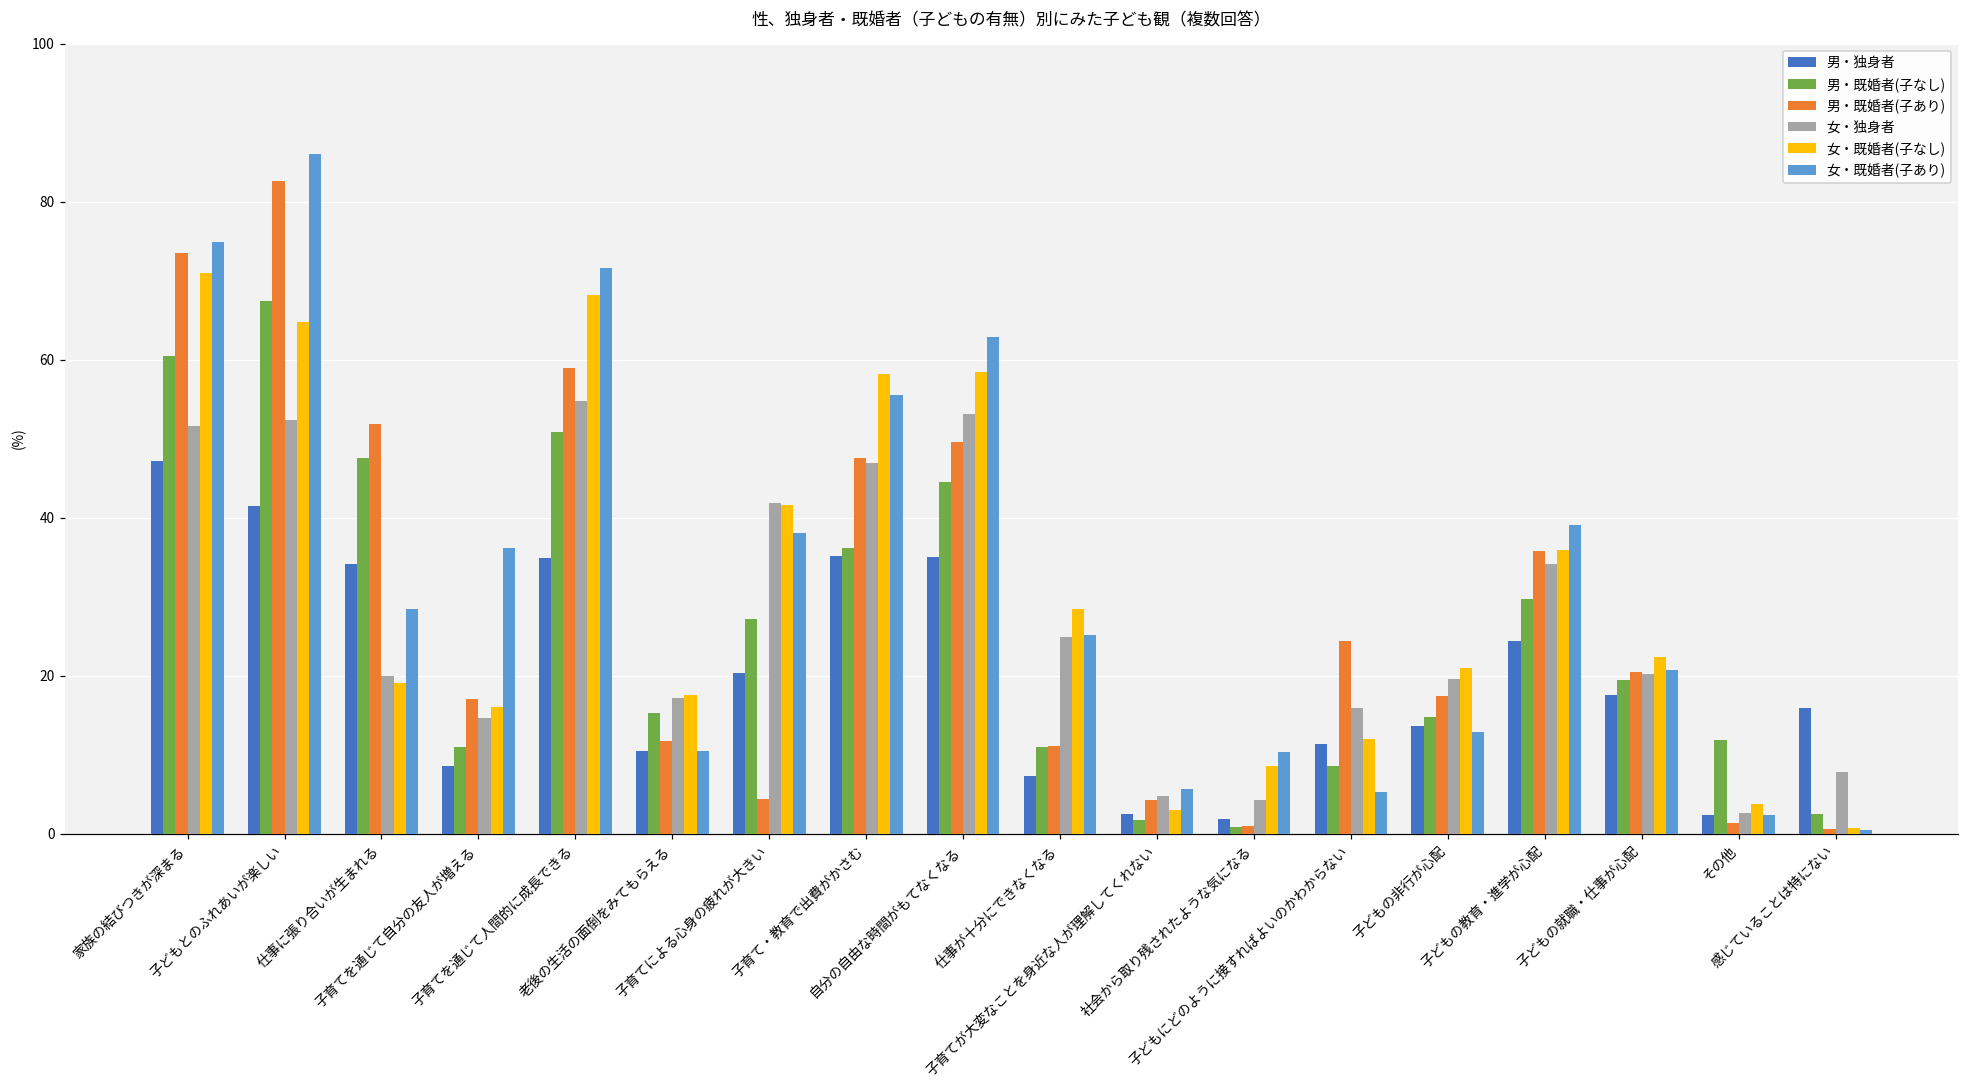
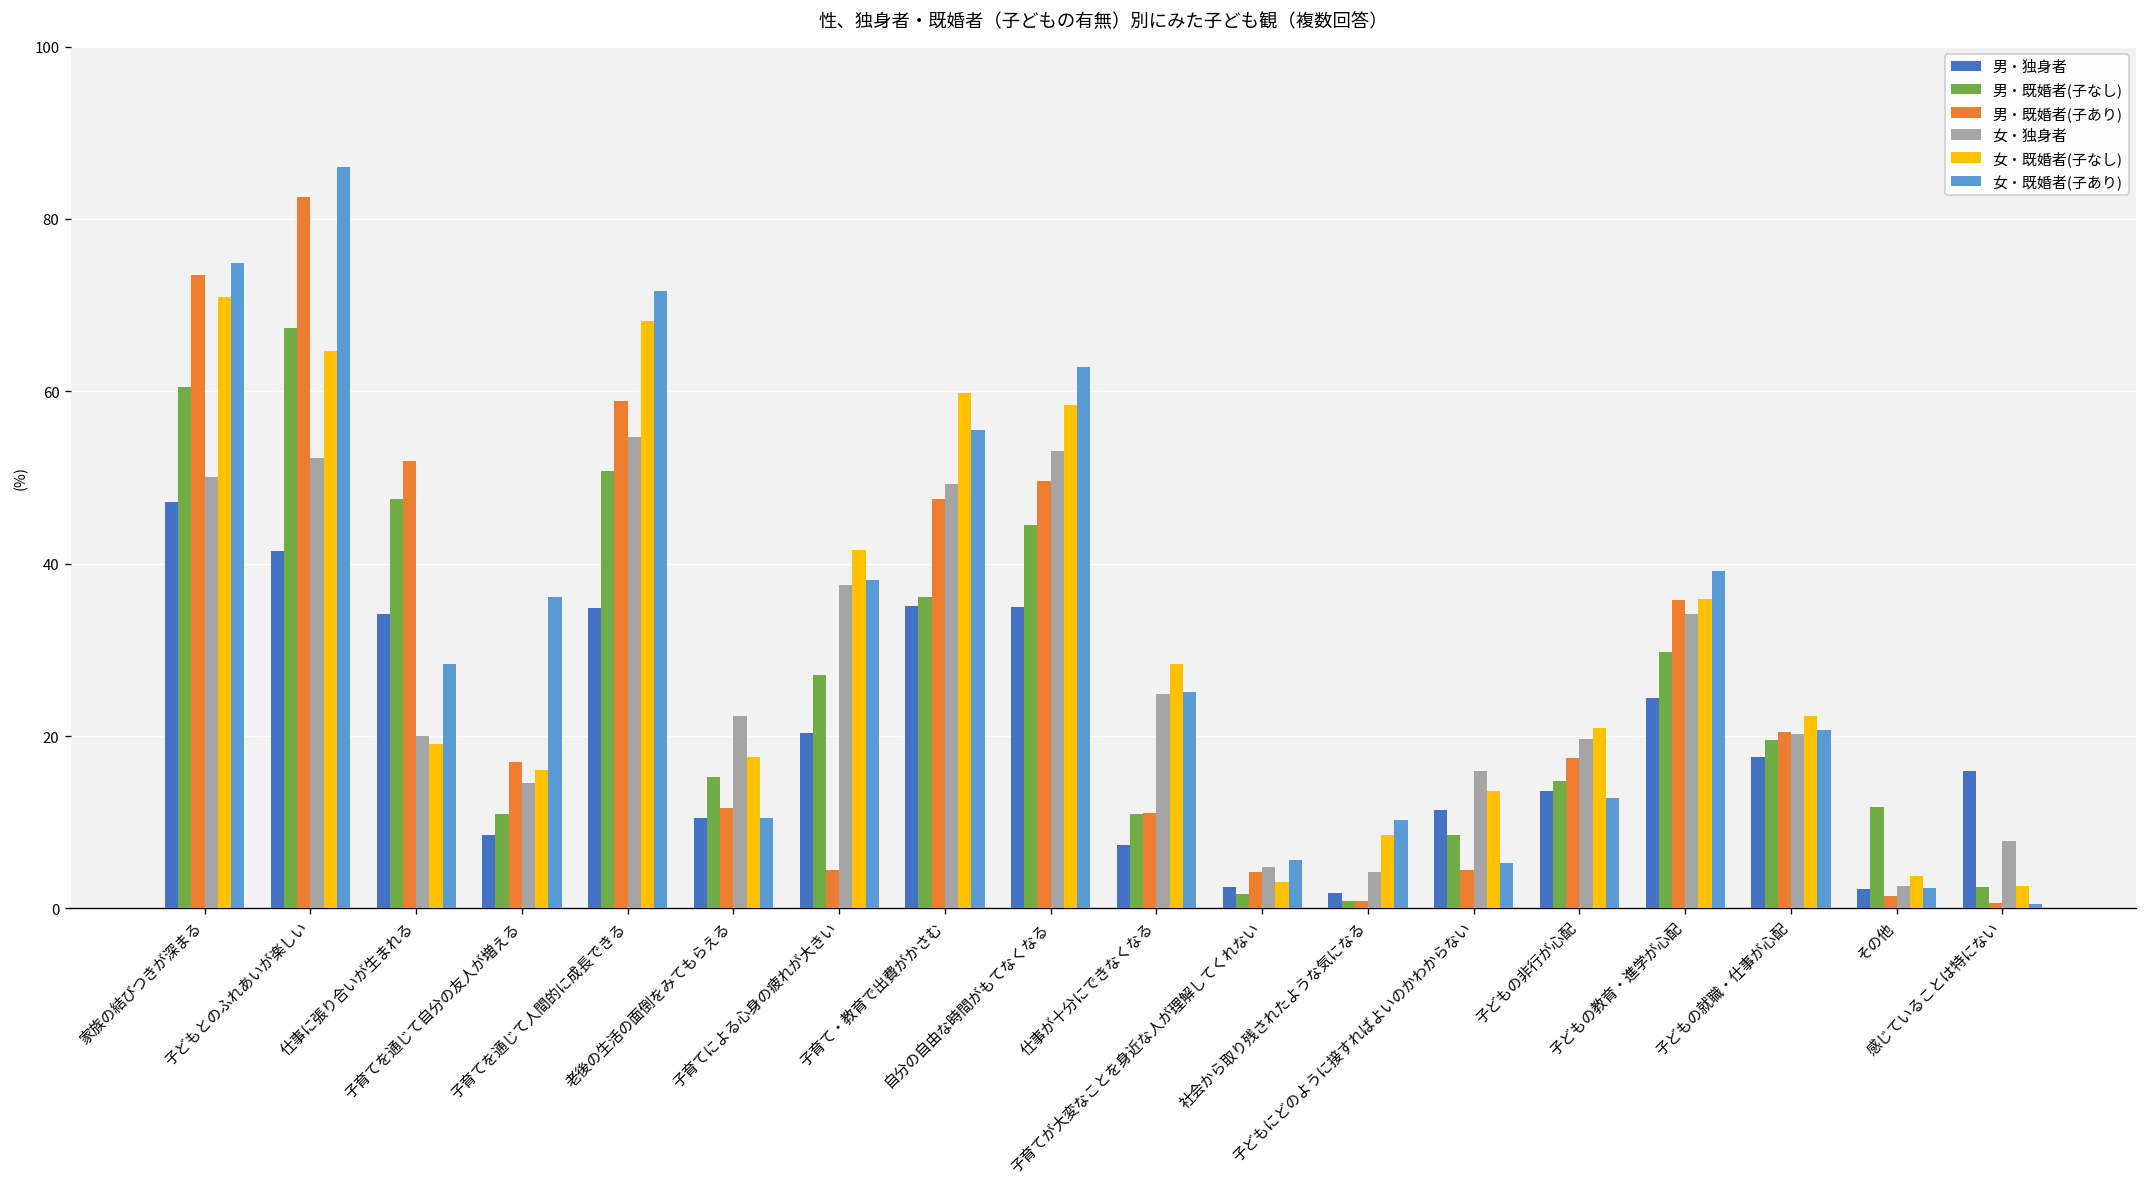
女・独身者, 家族の結びつきが深まる: 52 -> 50
女・独身者, 老後の生活の面倒をみてもらえる: 17 -> 22
女・独身者, 子育てによる心身の疲れが大きい: 42 -> 38
女・独身者, 子育て・教育で出費がかさむ: 47 -> 49
女・既婚者(子なし), 子育て・教育で出費がかさむ: 58 -> 60
男・既婚者(子あり), 子どもにどのように接すればよいのかわからない: 24 -> 4
女・既婚者(子なし), 子どもにどのように接すればよいのかわからない: 12 -> 14
女・既婚者(子なし), 感じていることは特にない: 1 -> 3
